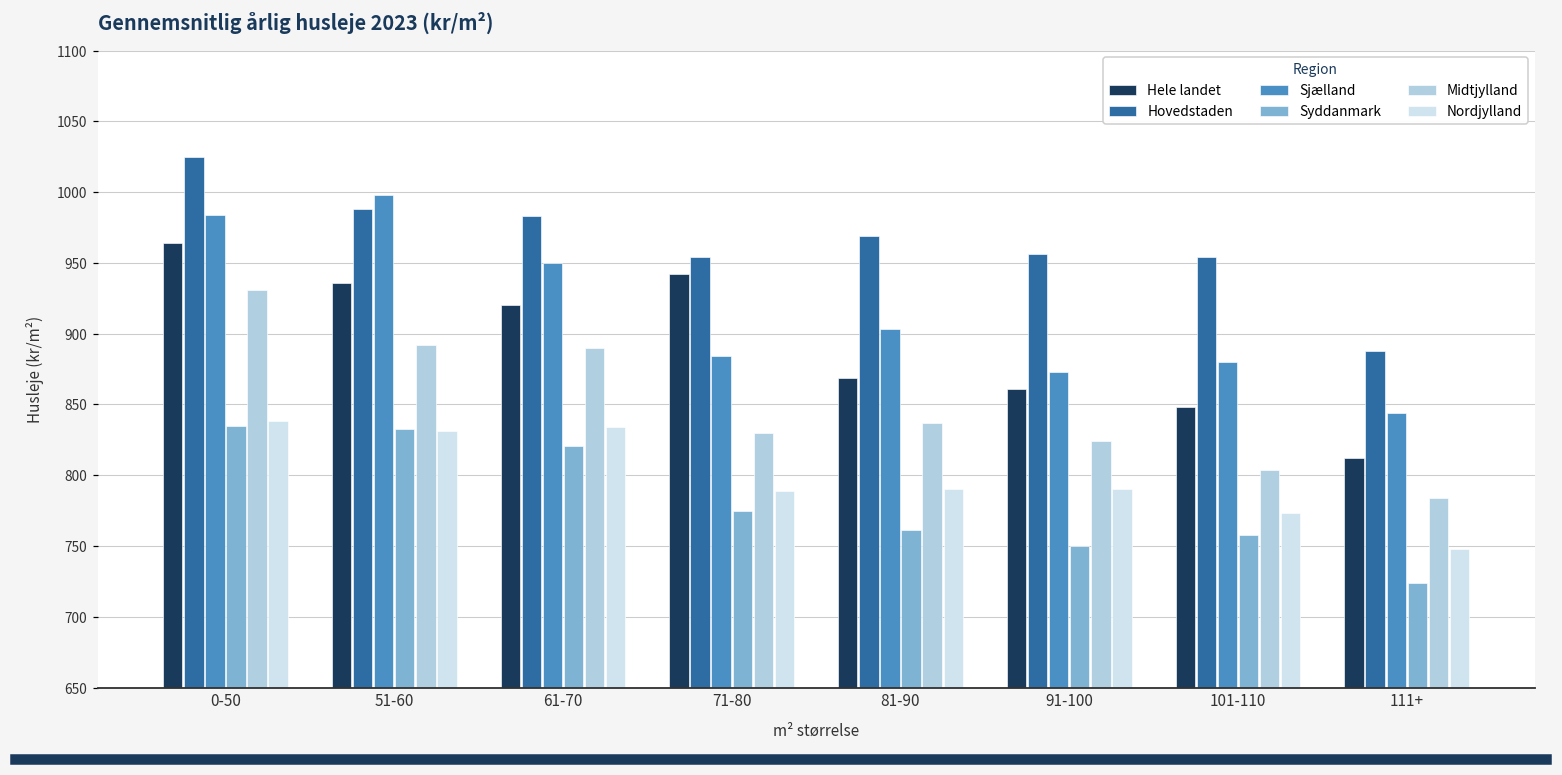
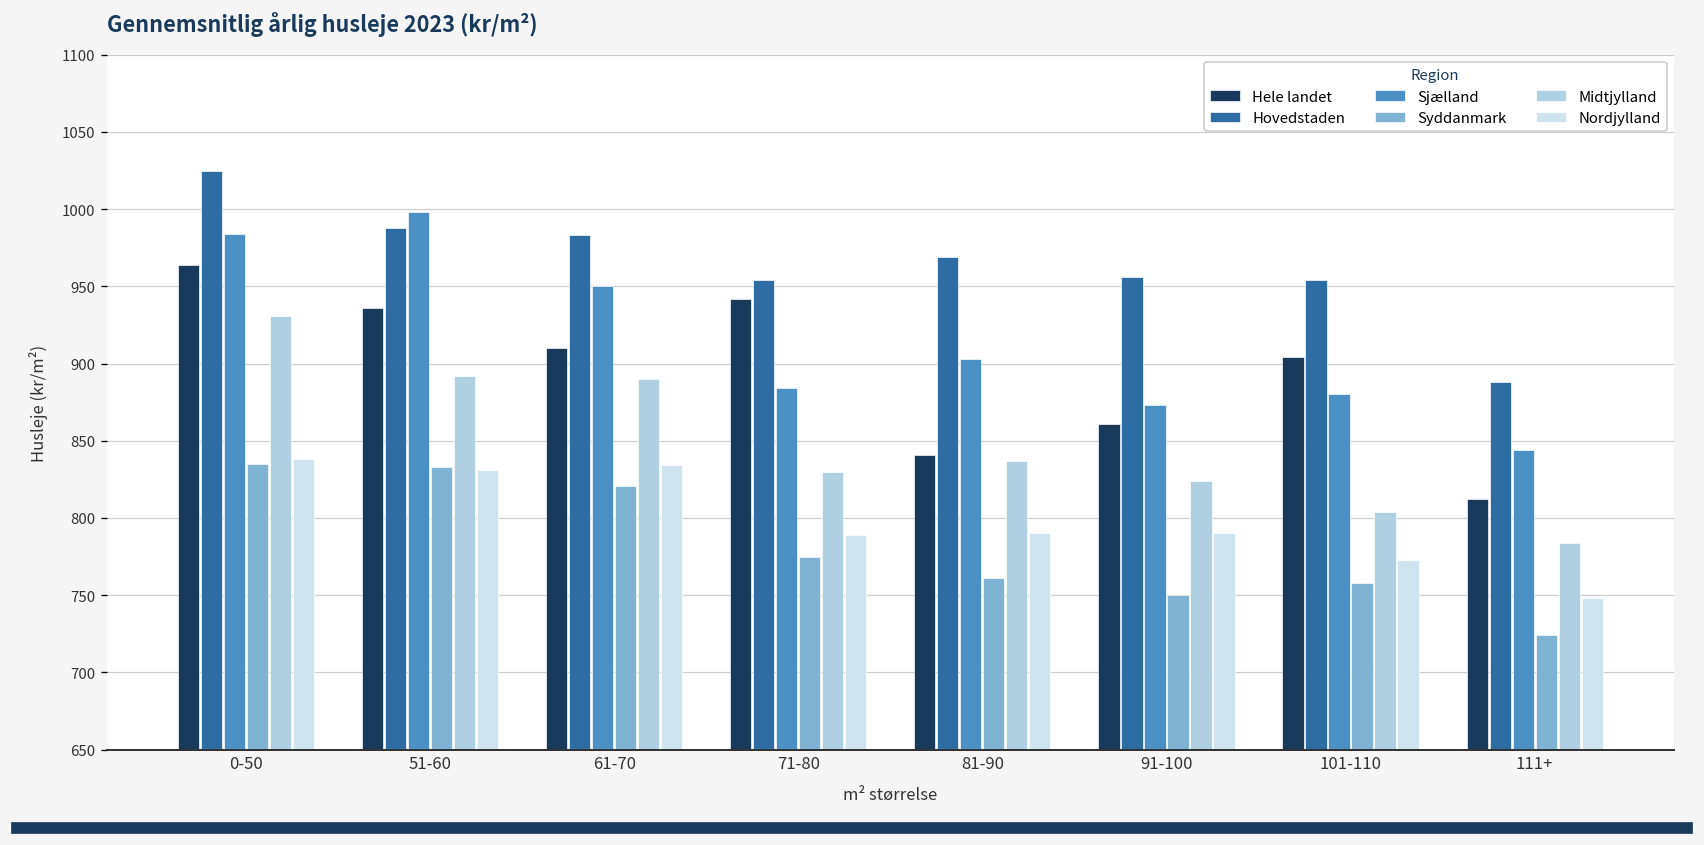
Hele landet, 61-70: 920 -> 910
Hele landet, 81-90: 869 -> 841
Hele landet, 101-110: 848 -> 904
